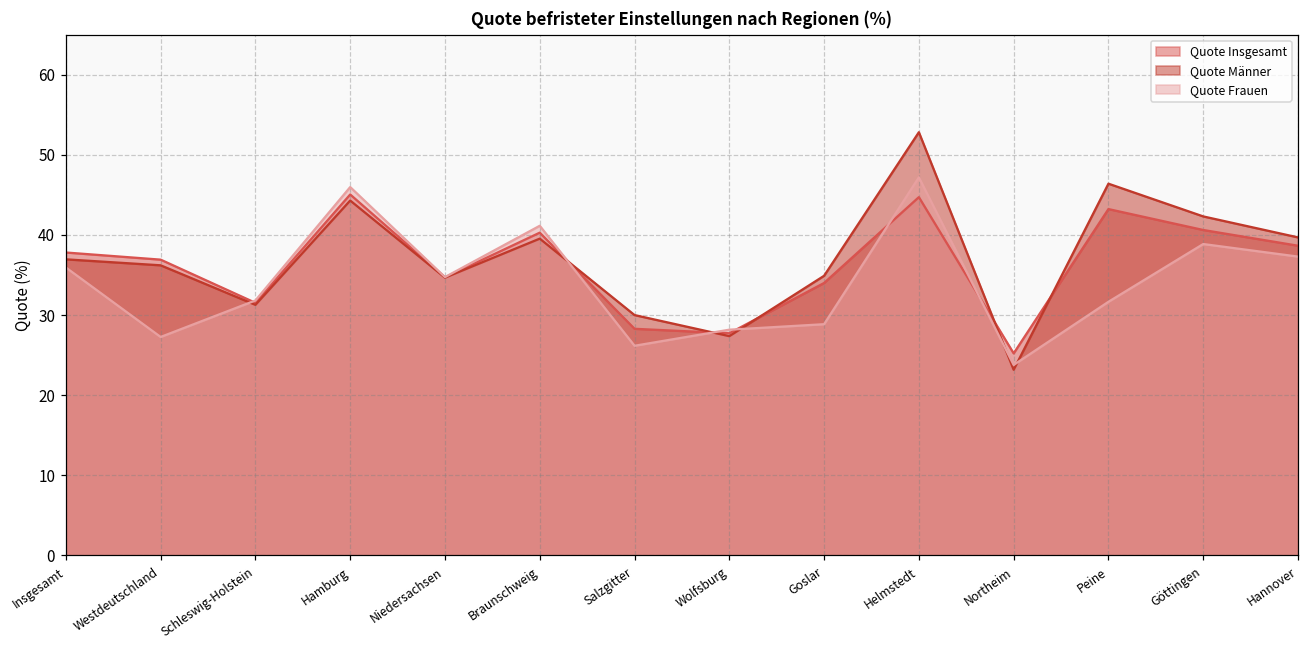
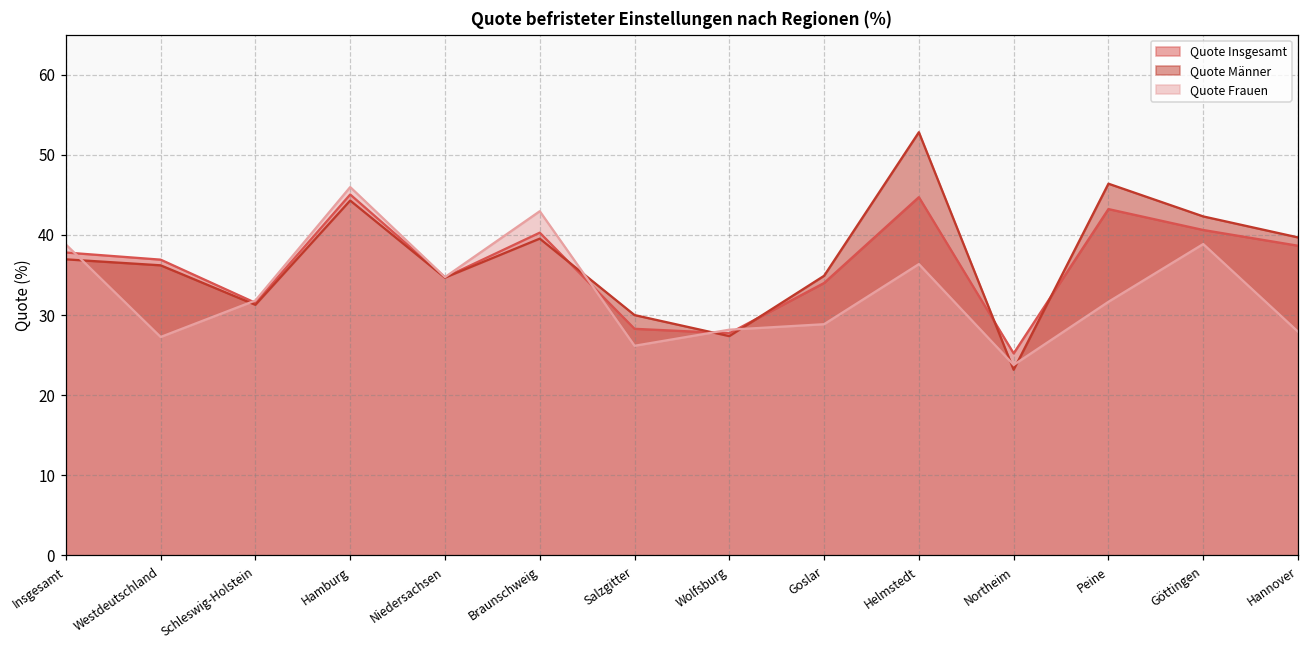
Quote Frauen, Insgesamt: 36 -> 39
Quote Frauen, Braunschweig: 41 -> 43
Quote Frauen, Helmstedt: 47 -> 36
Quote Frauen, Hannover: 37 -> 28
